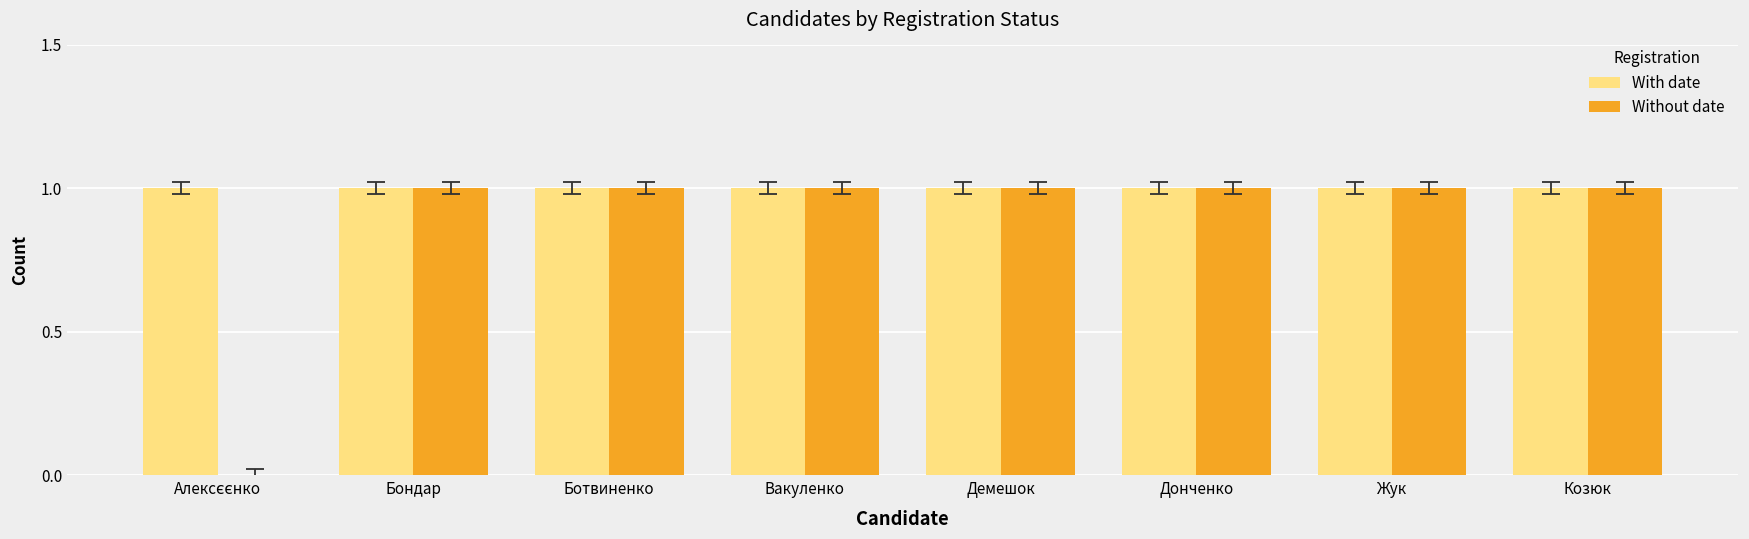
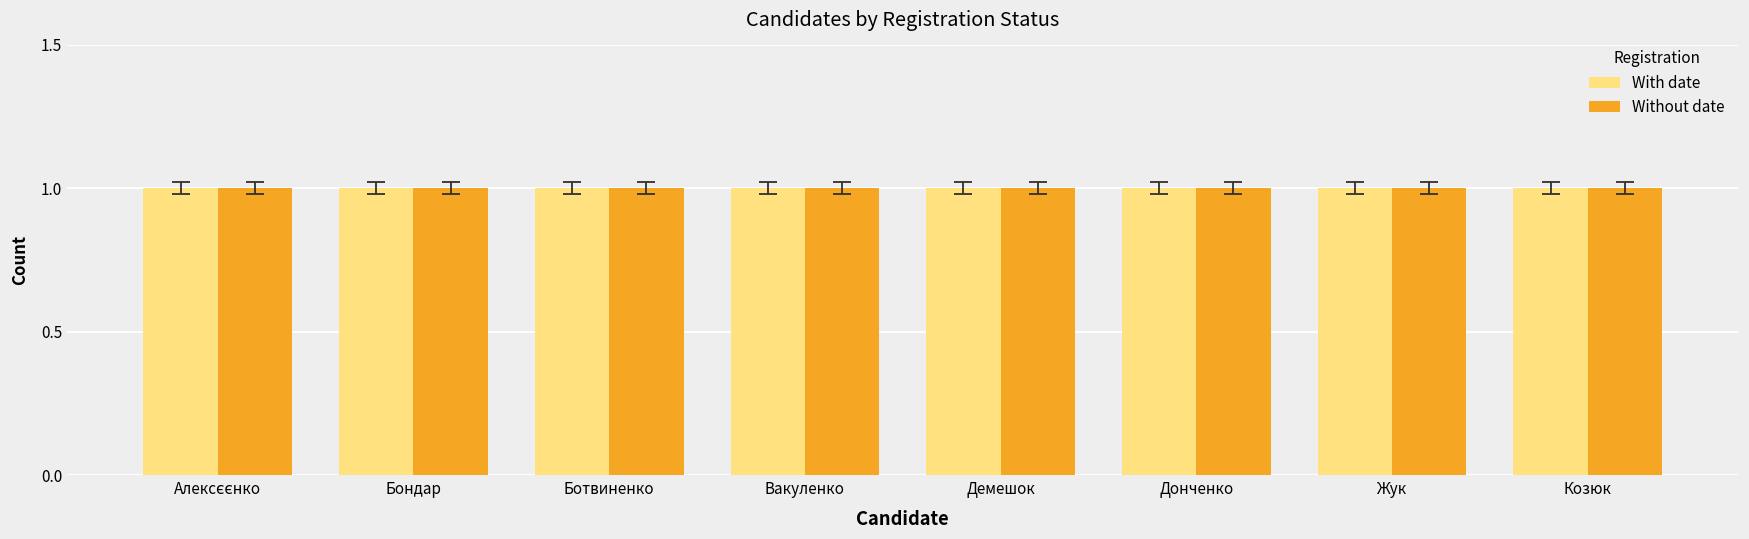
Without date, Алексєєнко: 0 -> 1
